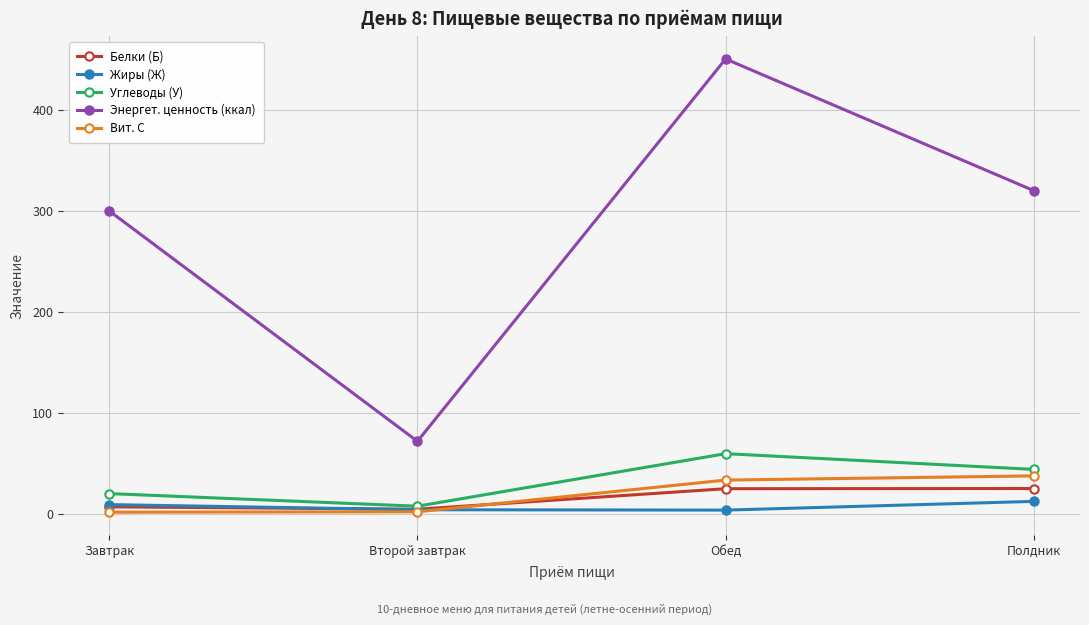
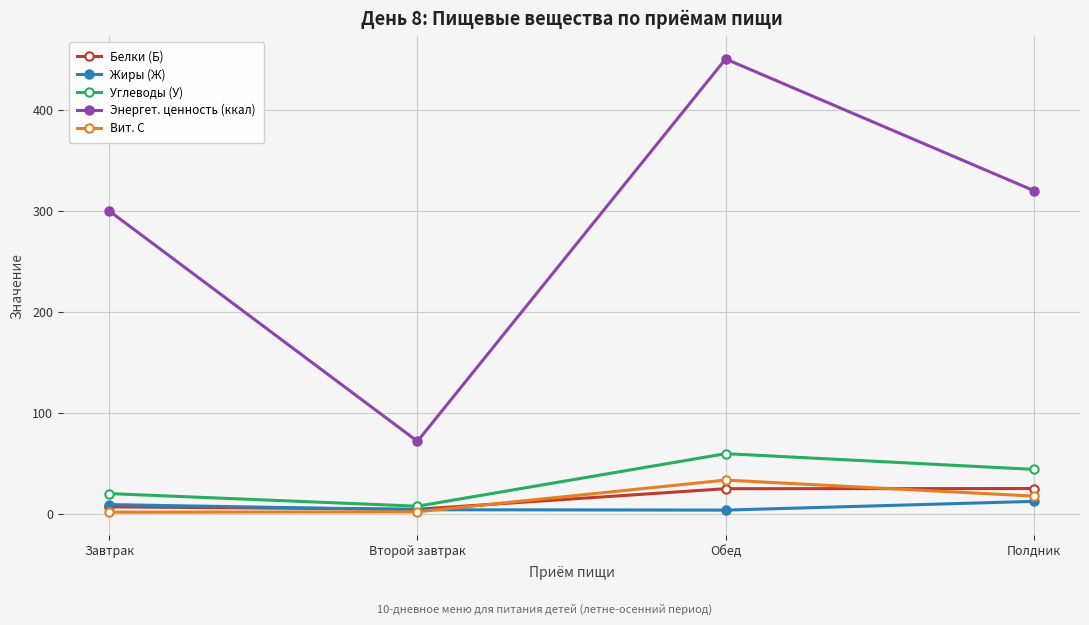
Вит. С, Полдник: 38 -> 18
